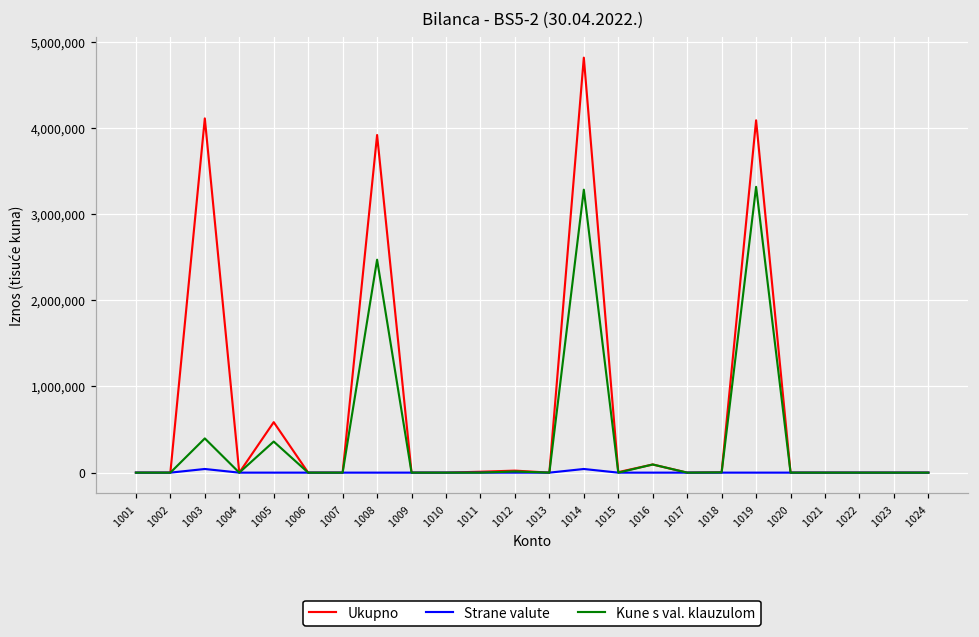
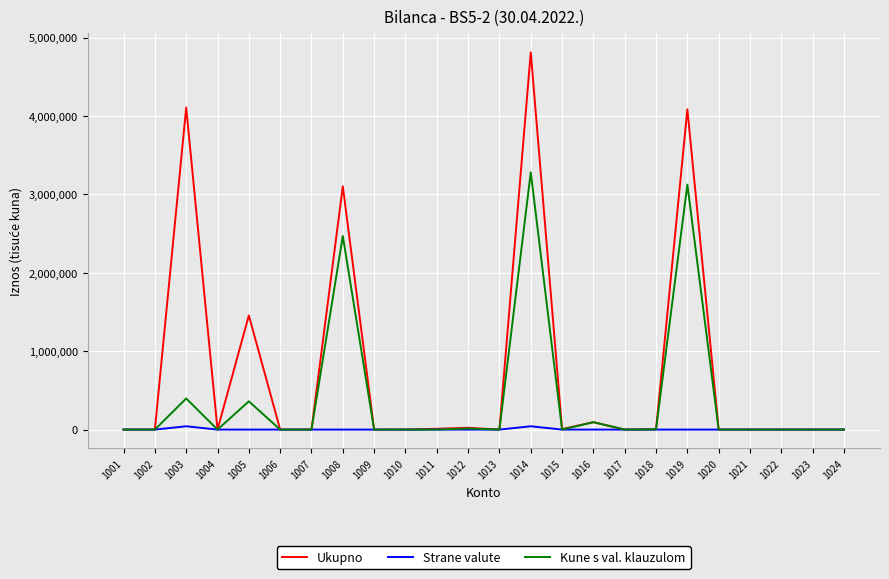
Ukupno, 1005: 600,000 -> 1,500,000
Ukupno, 1008: 3,900,000 -> 3,100,000
Kune s val. klauzulom, 1019: 3,300,000 -> 3,100,000
